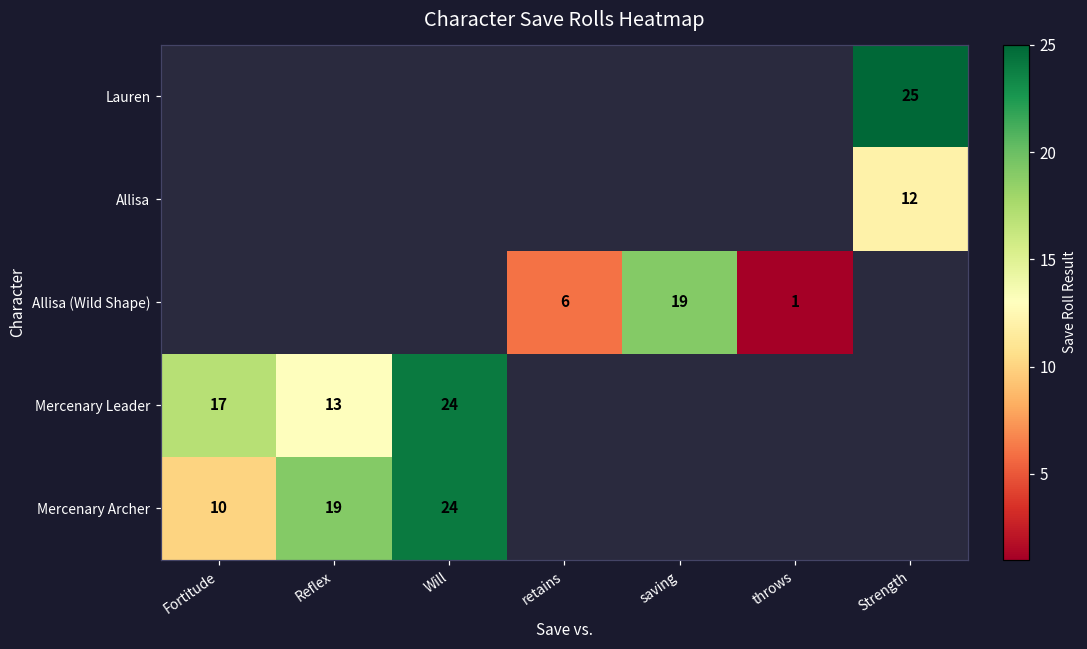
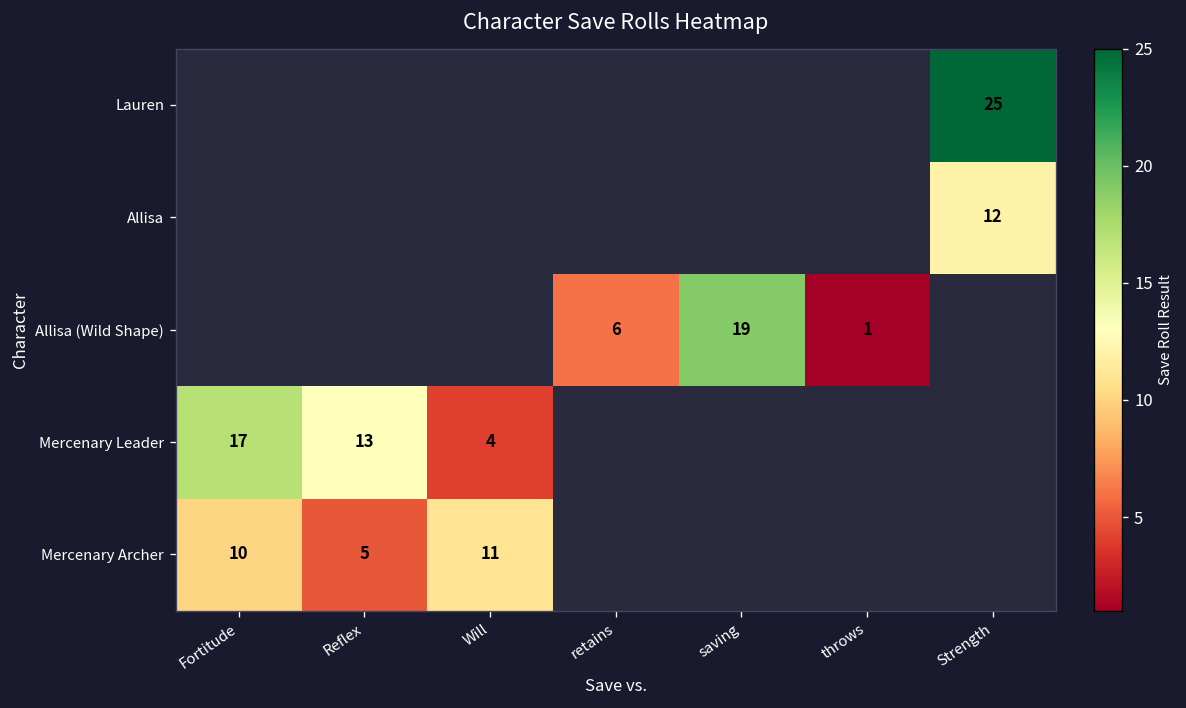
Mercenary Leader, Will: 24 -> 4
Mercenary Archer, Reflex: 19 -> 5
Mercenary Archer, Will: 24 -> 11
